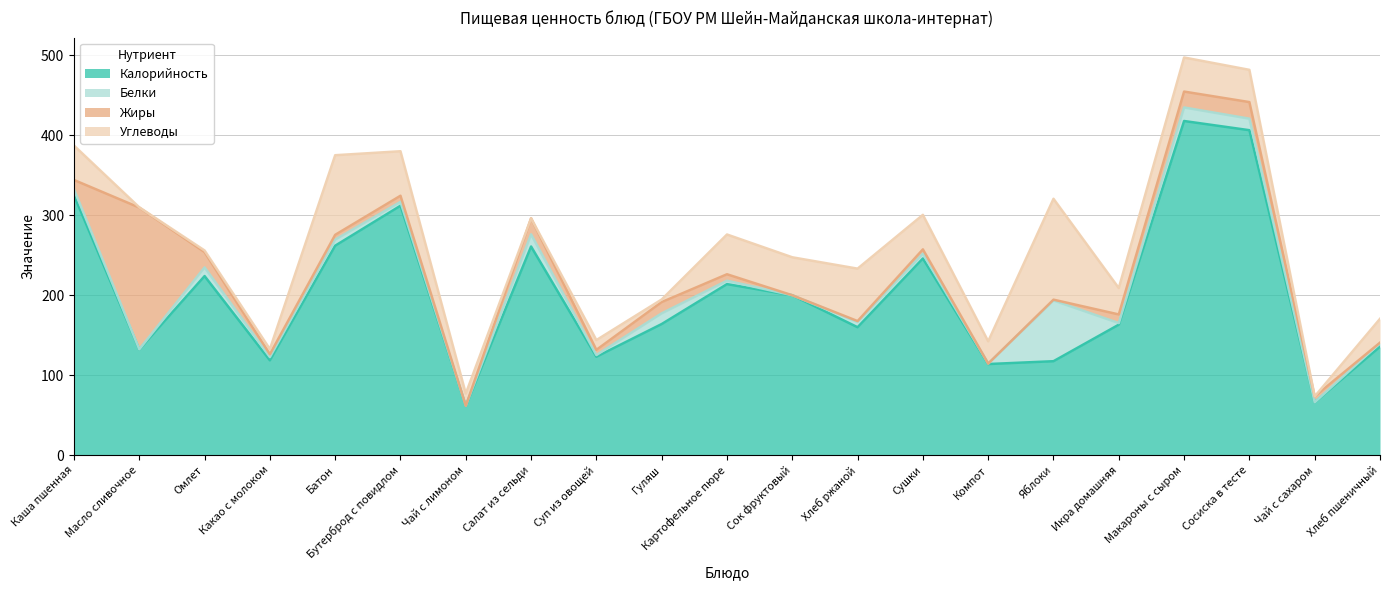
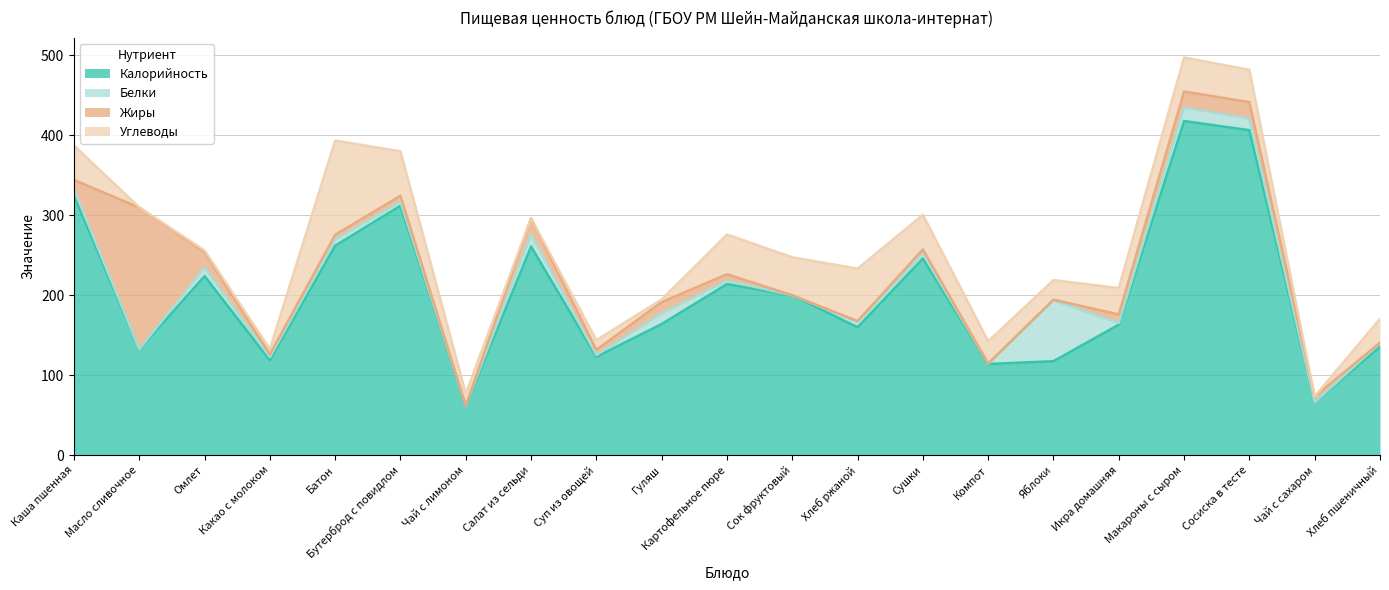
Углеводы, Батон: 100 -> 120
Углеводы, Яблоки: 130 -> 20
